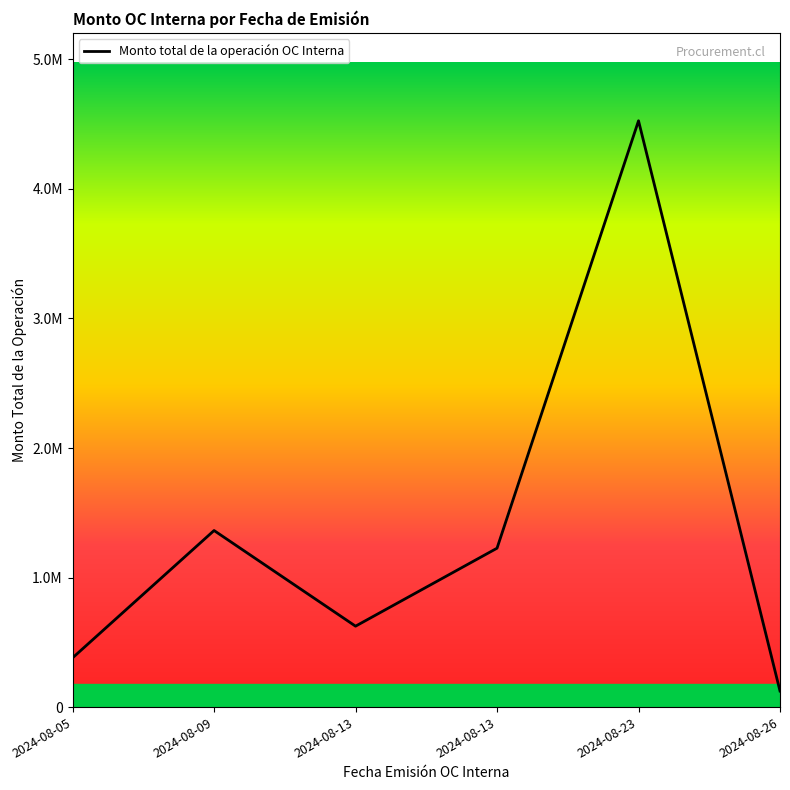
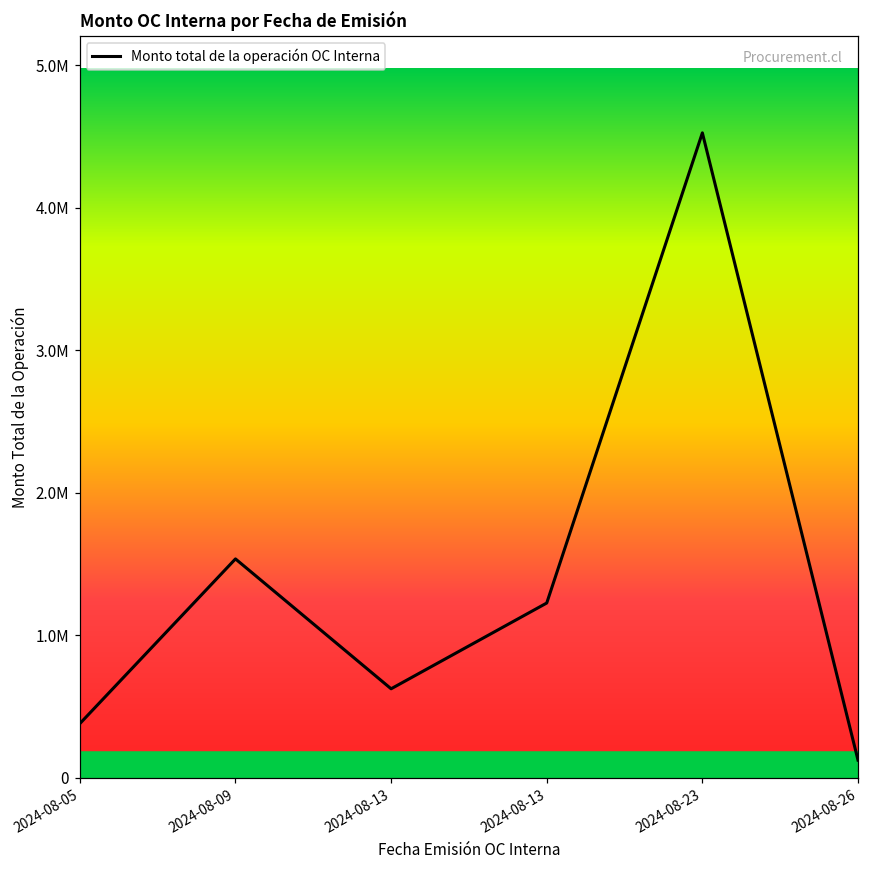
2024-08-09: 1360000 -> 1540000
